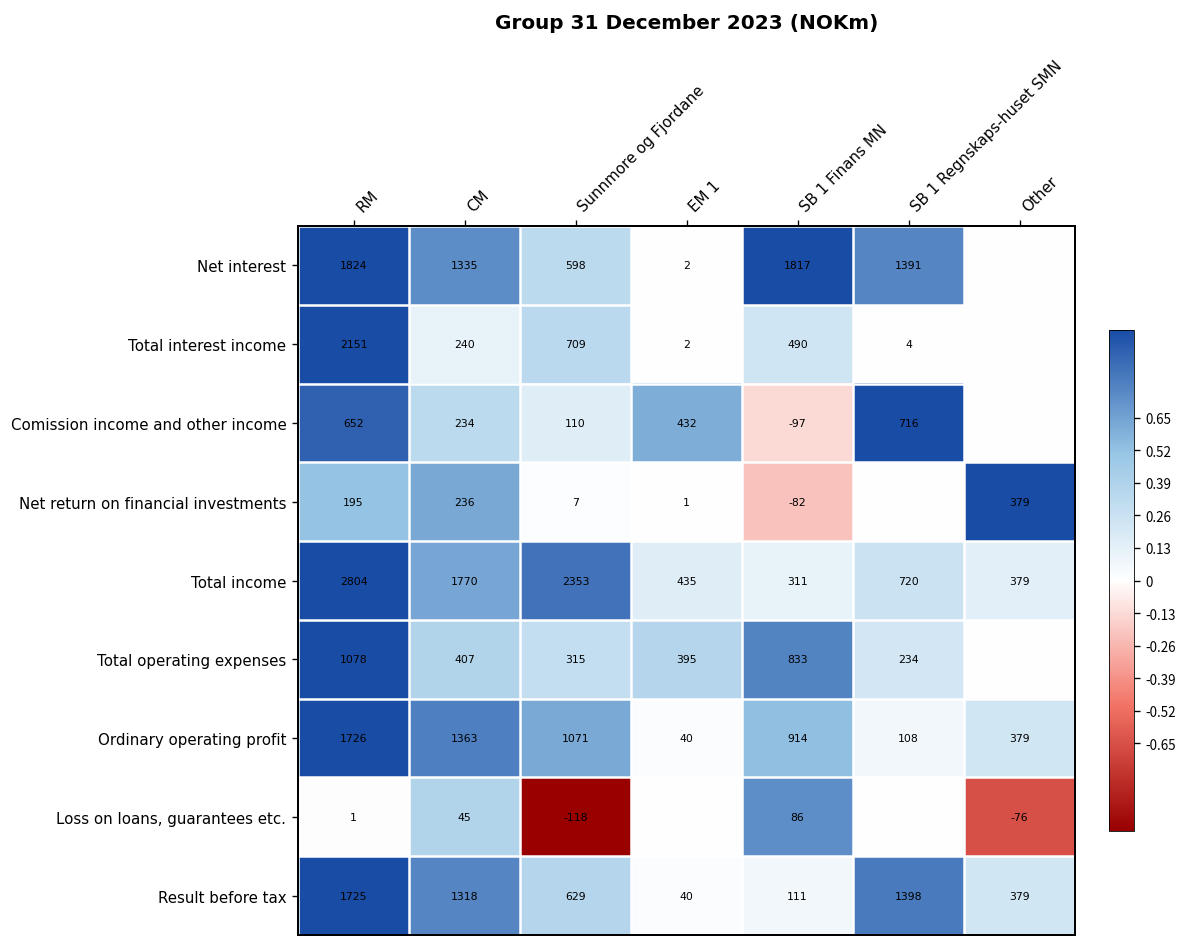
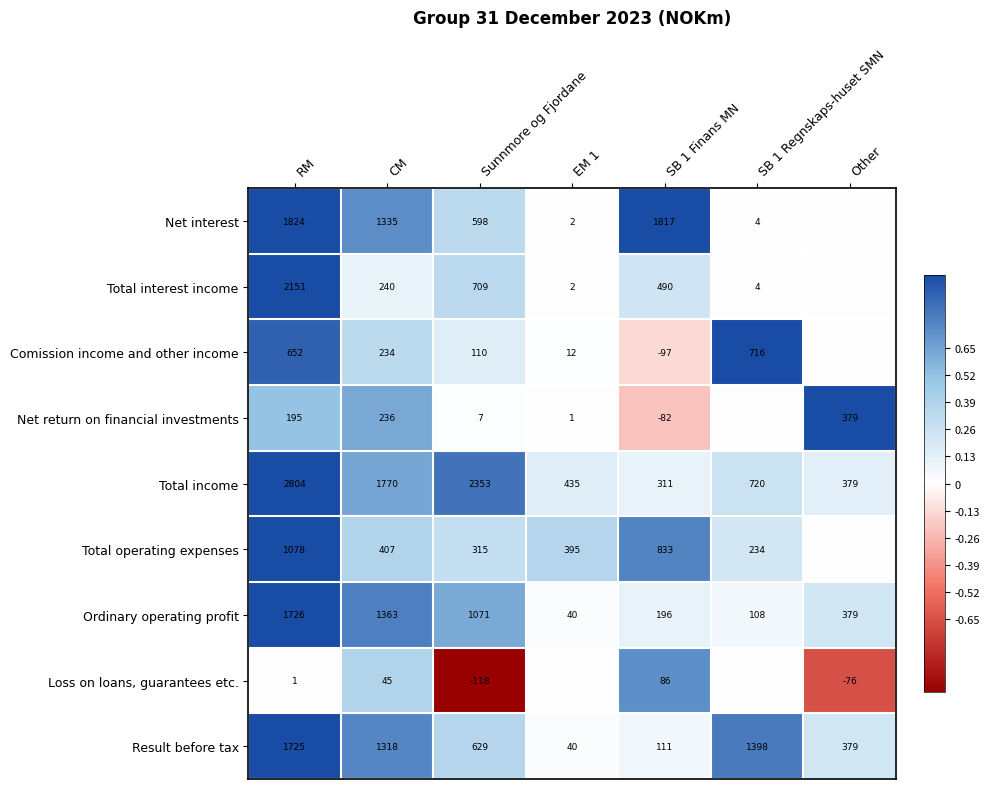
Net interest, SB 1 Regnskaps-huset SMN: 1391 -> 4
Comission income and other income, EM 1: 432 -> 12
Ordinary operating profit, SB 1 Finans MN: 914 -> 196
